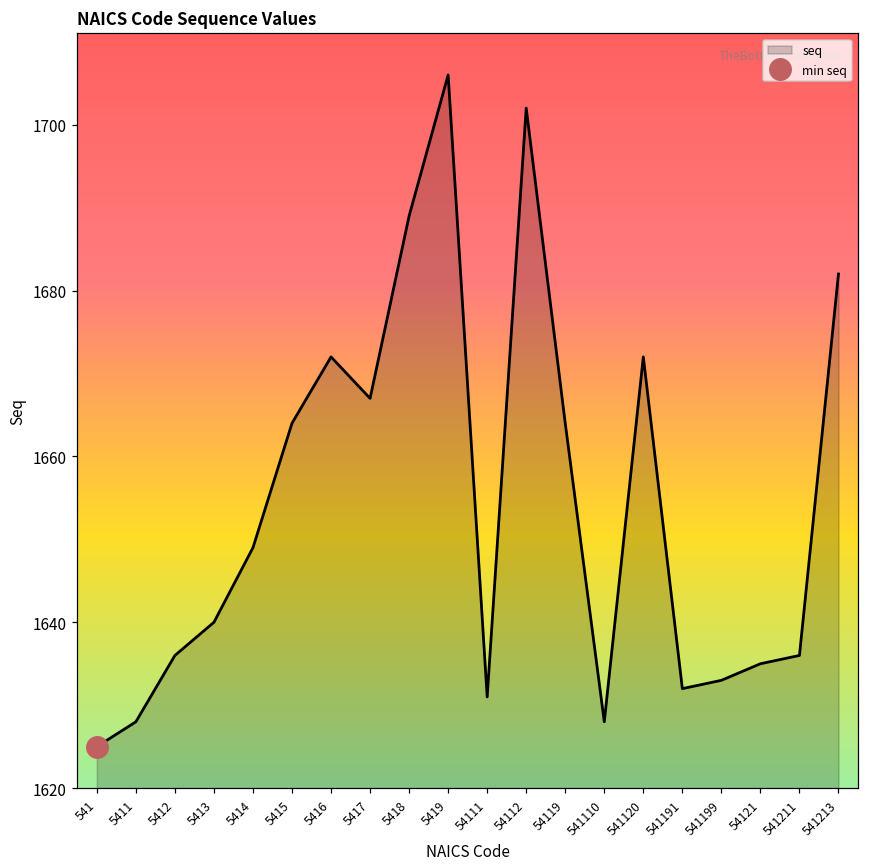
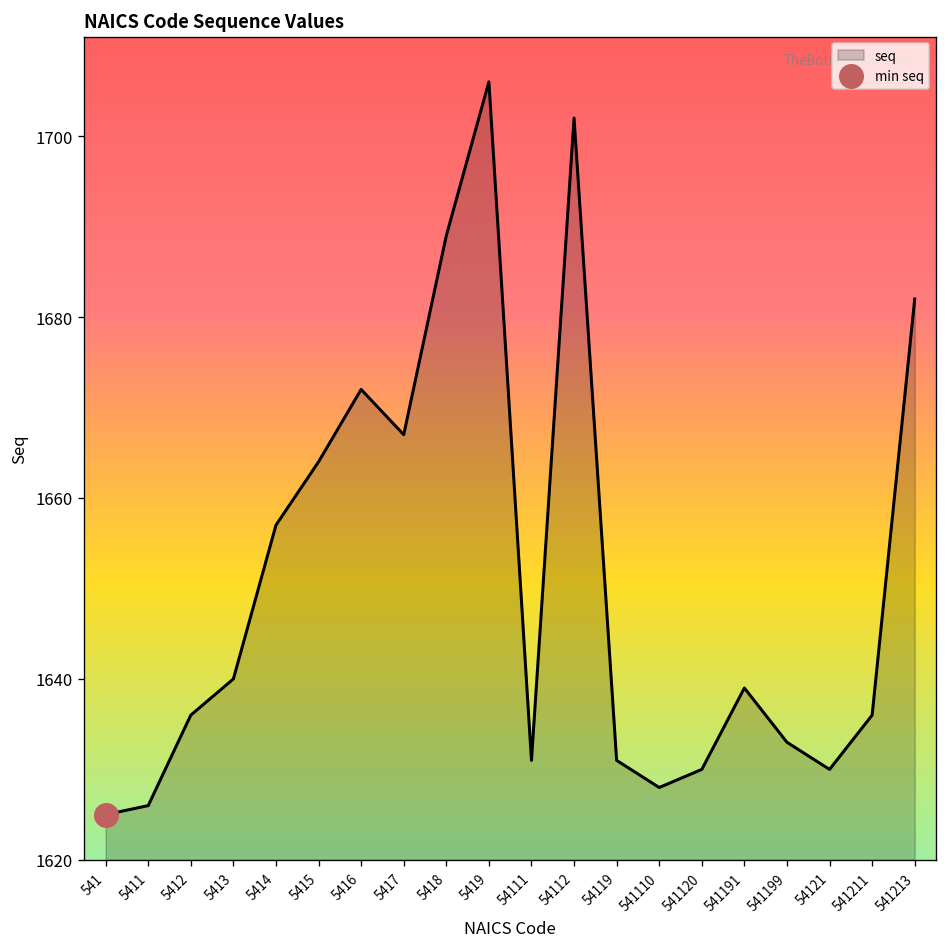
seq, 5411: 1628 -> 1626
seq, 5414: 1649 -> 1657
seq, 54119: 1664 -> 1631
seq, 541120: 1672 -> 1630
seq, 541191: 1632 -> 1639
seq, 54121: 1635 -> 1630
